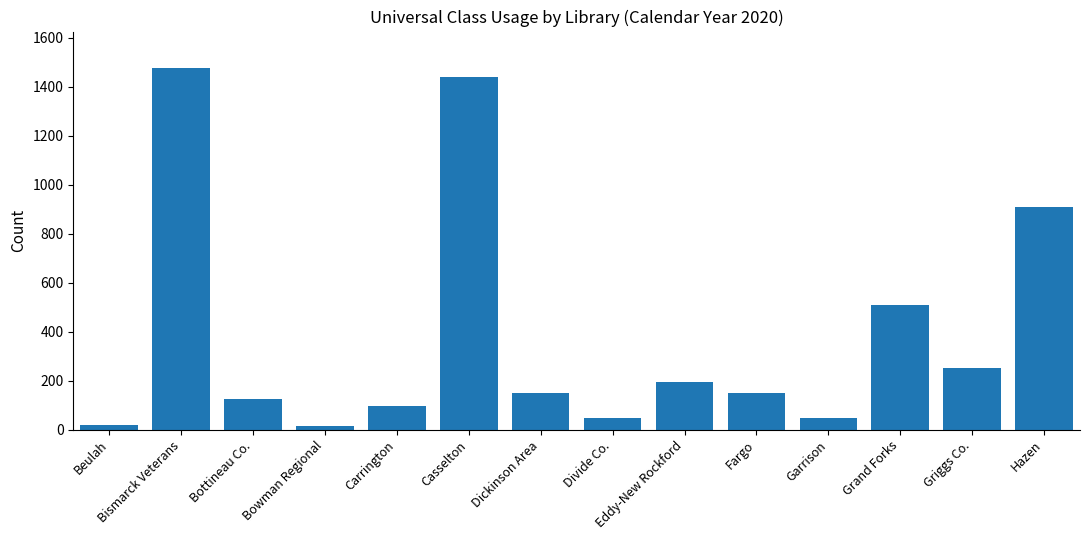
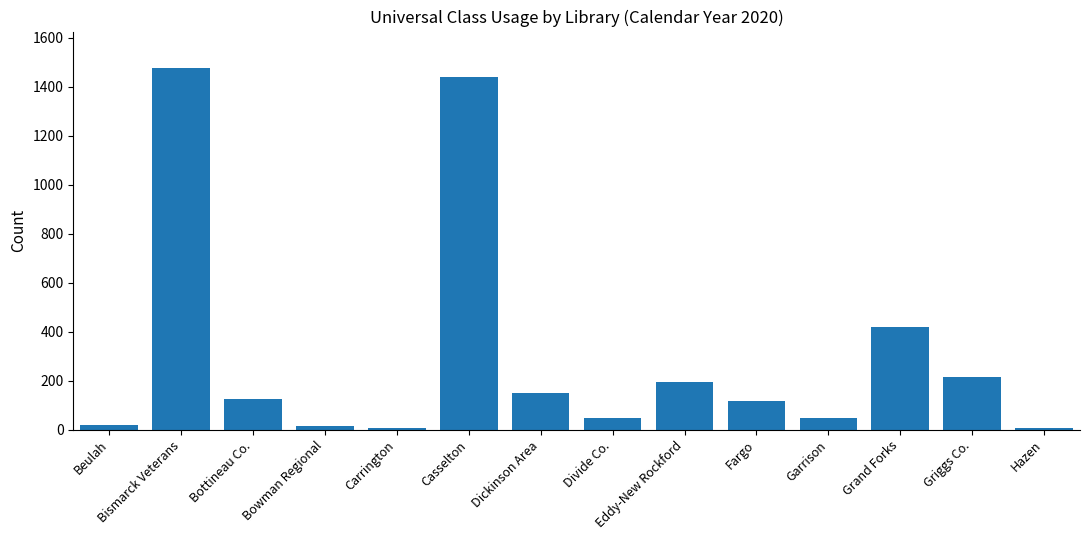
Carrington: 100 -> 10
Fargo: 150 -> 120
Grand Forks: 510 -> 420
Griggs Co.: 250 -> 220
Hazen: 910 -> 10
